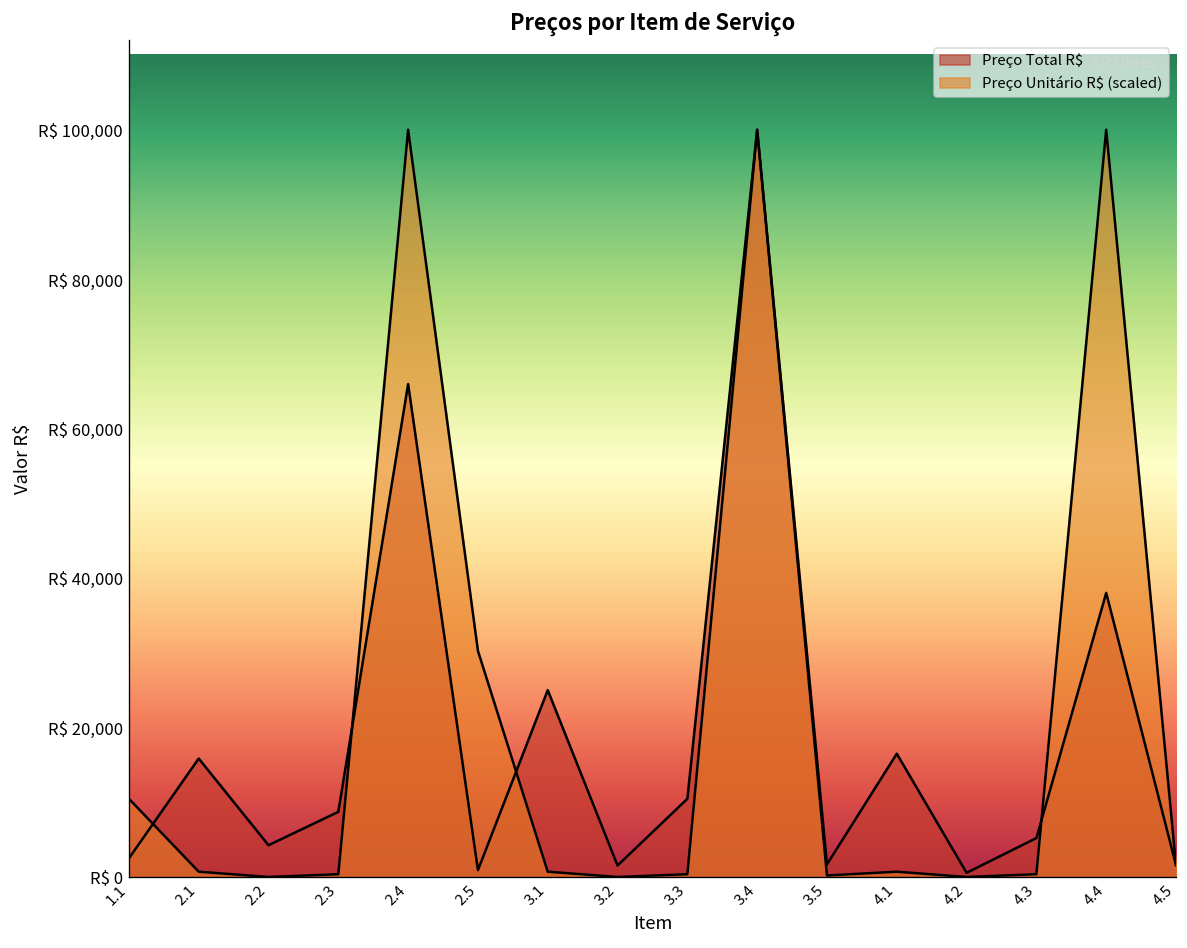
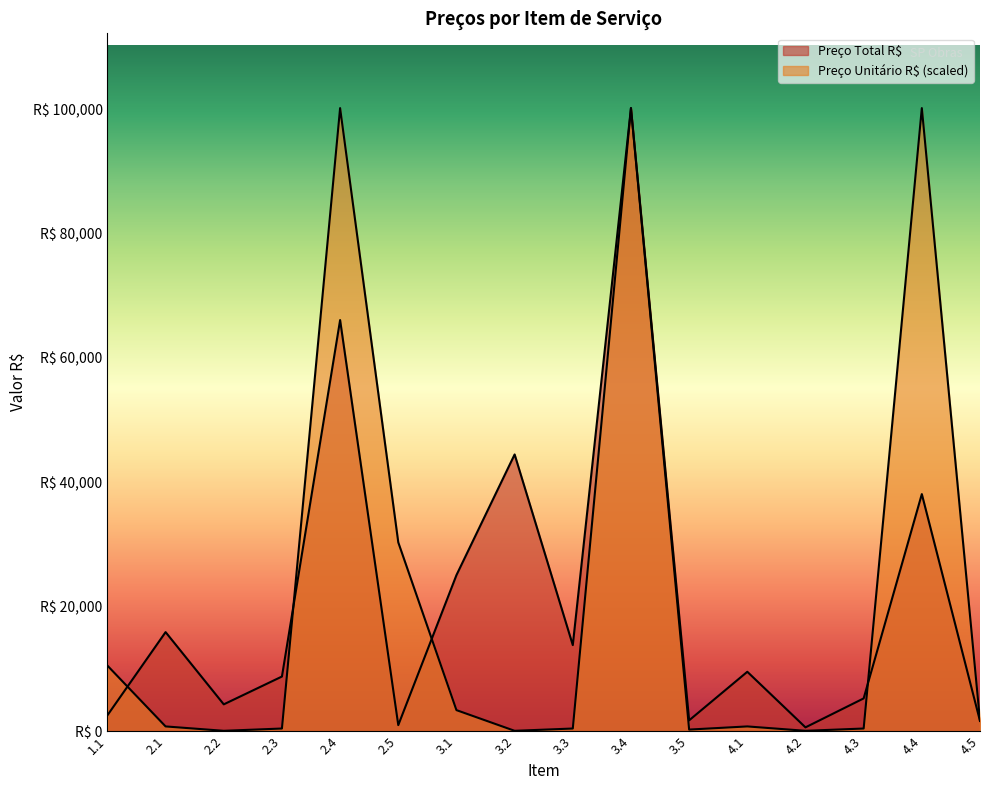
Preço Unitário R$ (scaled), 3.1: R$ 1,000 -> R$ 3,000
Preço Total R$, 3.2: R$ 2,000 -> R$ 44,000
Preço Total R$, 3.3: R$ 11,000 -> R$ 14,000
Preço Total R$, 4.1: R$ 17,000 -> R$ 10,000
